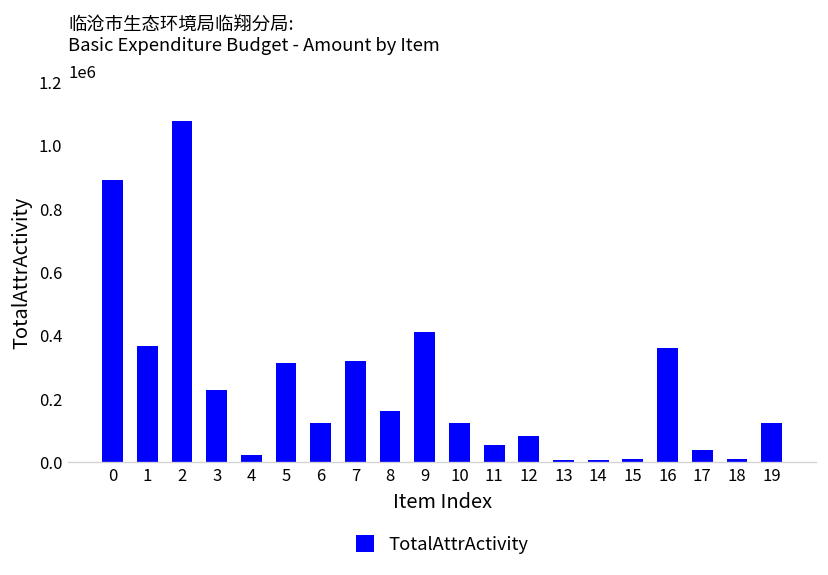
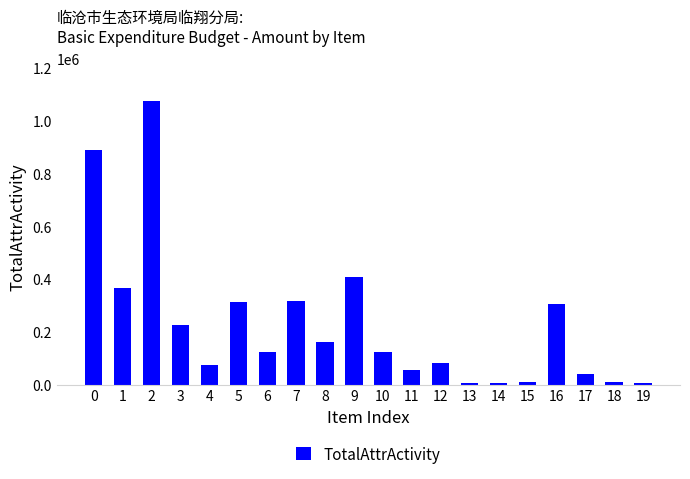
4: 20000 -> 70000
16: 360000 -> 310000
19: 120000 -> 10000
